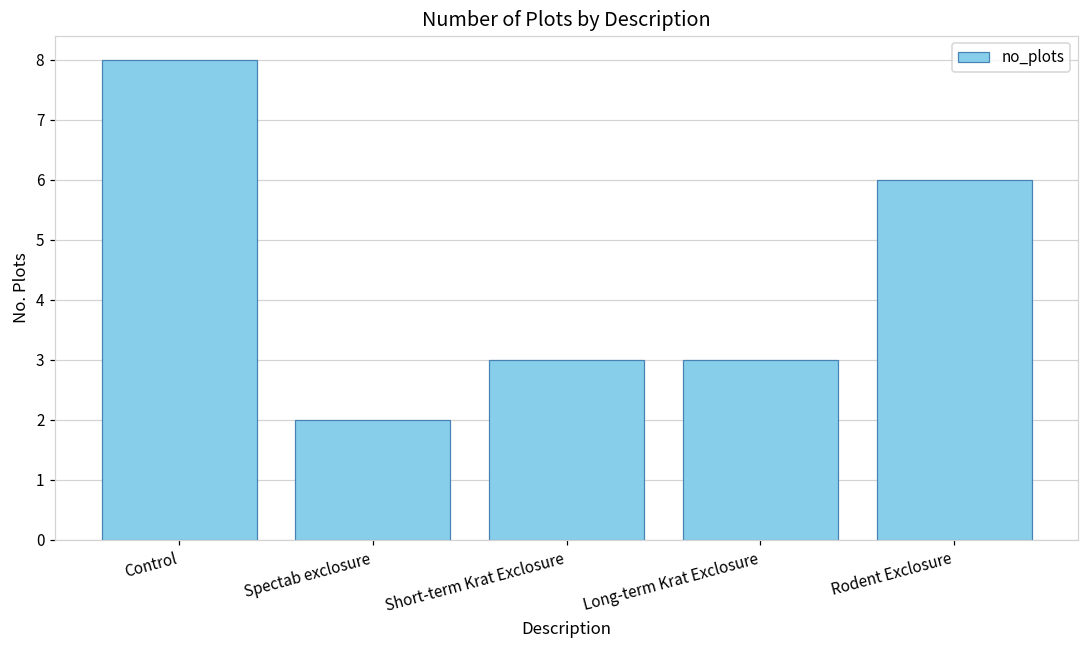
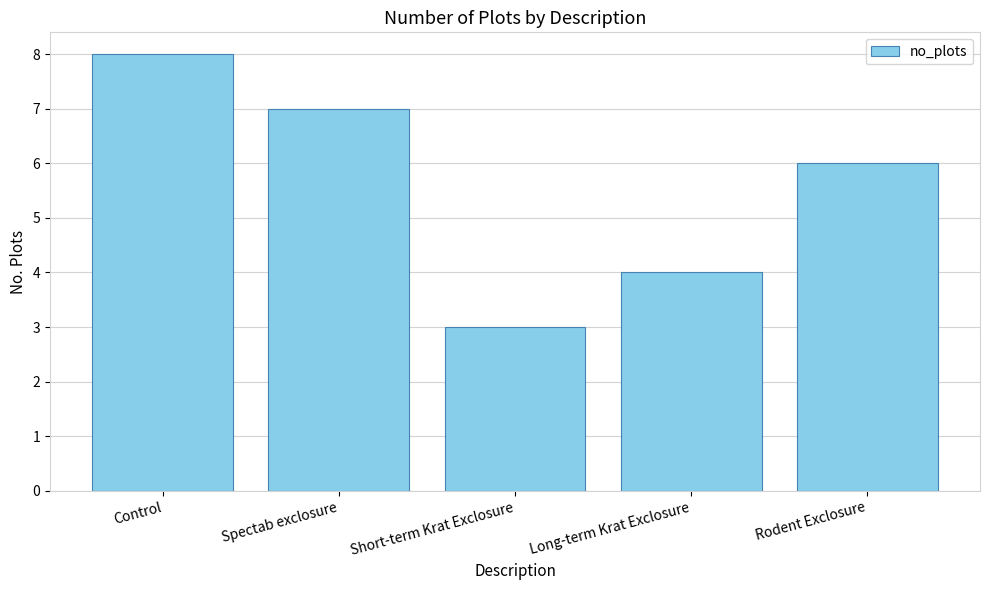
Spectab exclosure: 2 -> 7
Long-term Krat Exclosure: 3 -> 4
